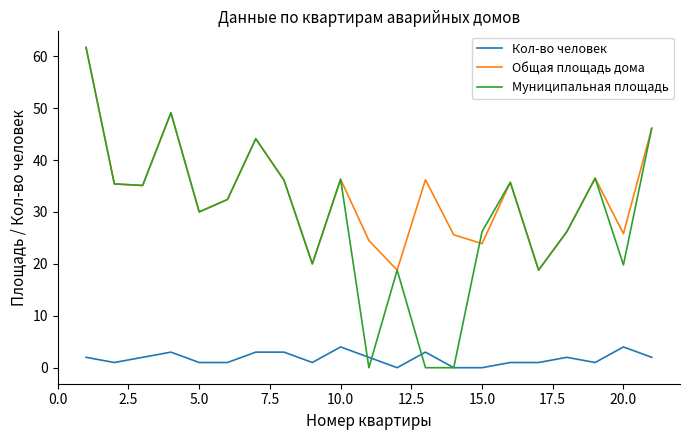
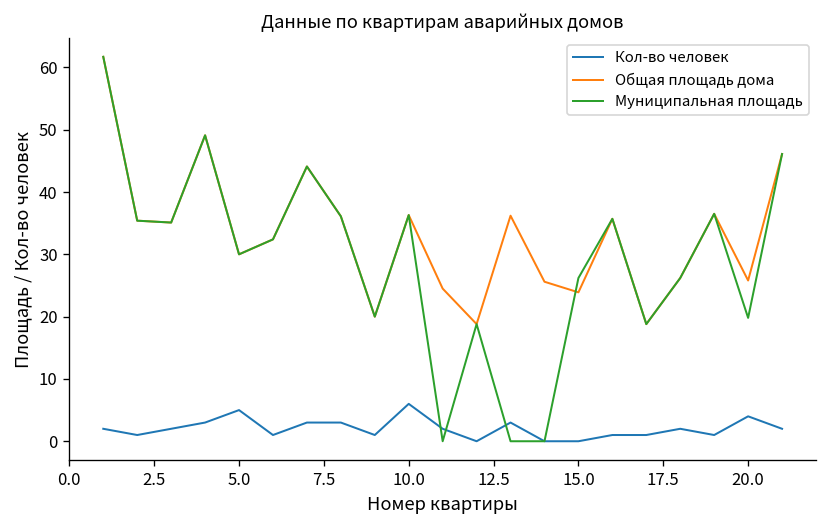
Кол-во человек, 5.0: 1 -> 5
Кол-во человек, 10.0: 4 -> 6
